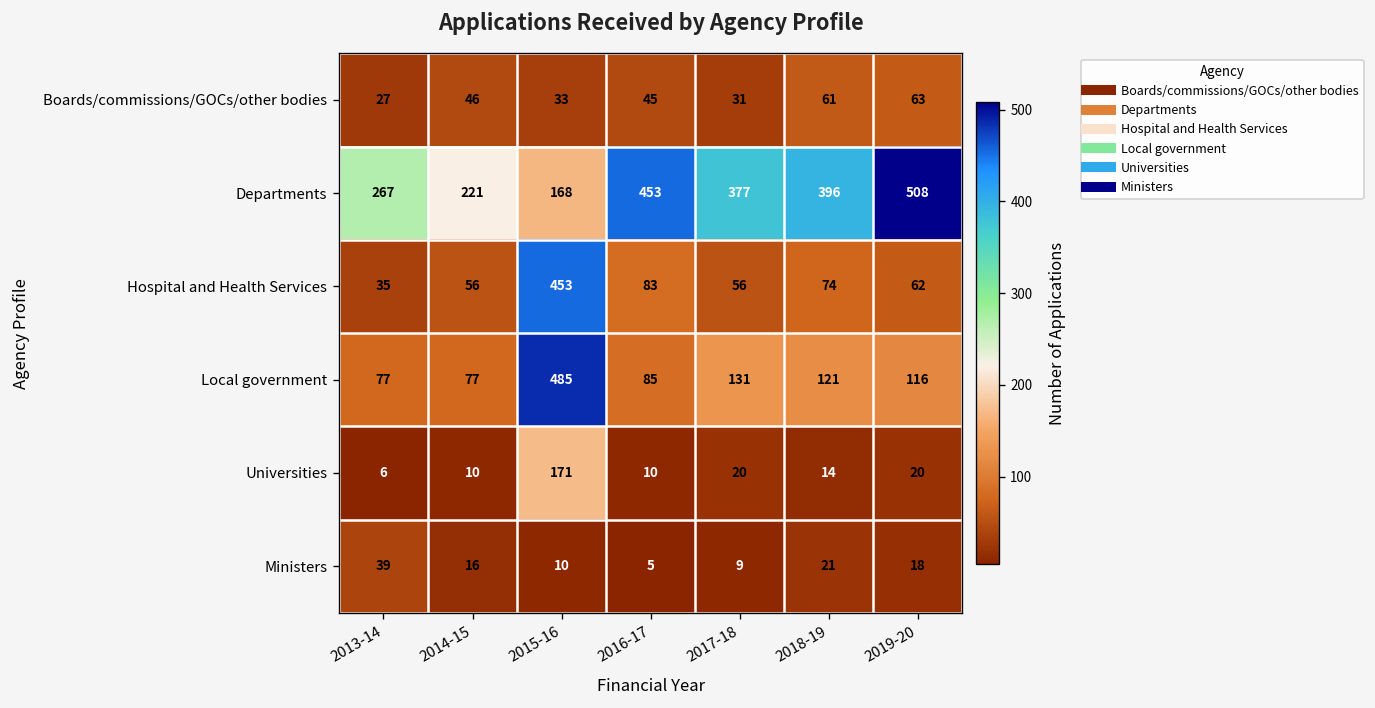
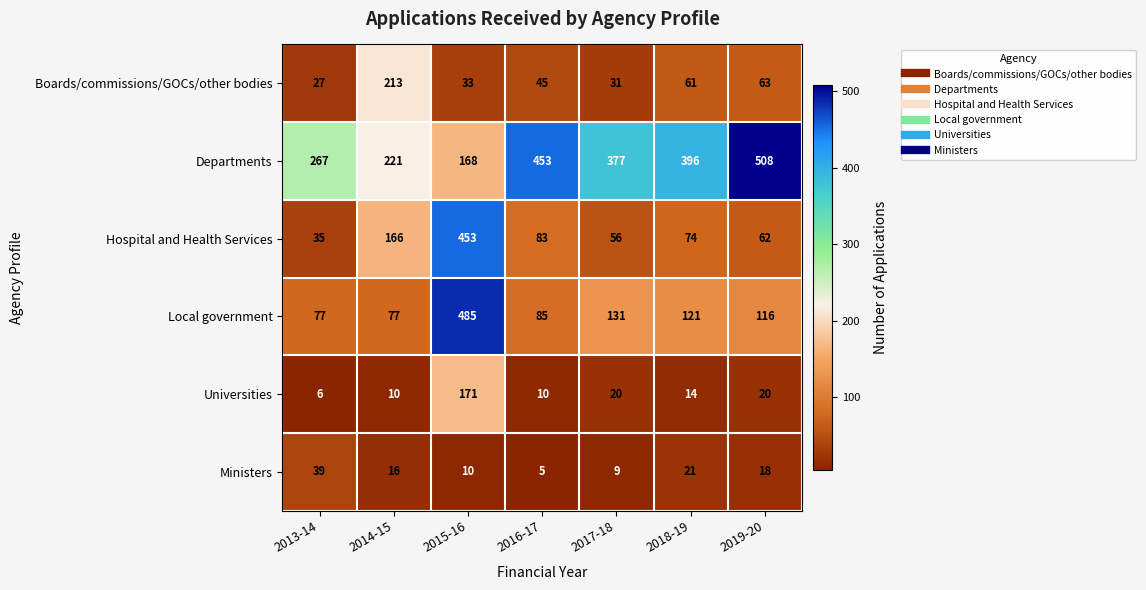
Boards/commissions/GOCs/other bodies, 2014-15: 46 -> 213
Hospital and Health Services, 2014-15: 56 -> 166
